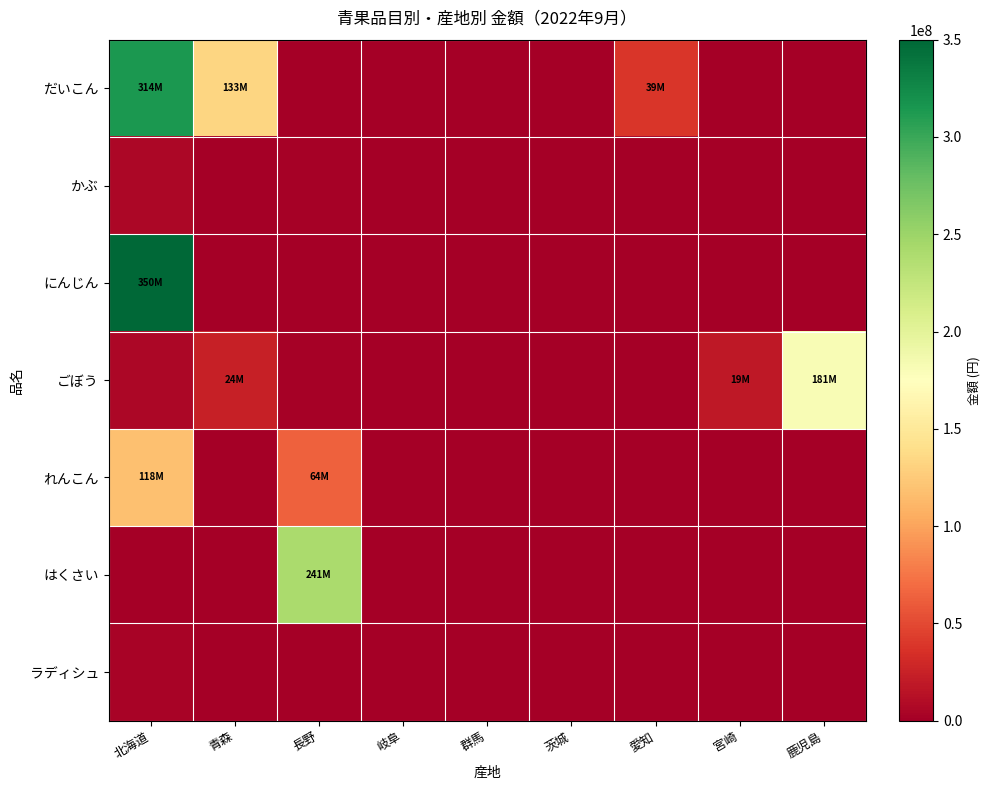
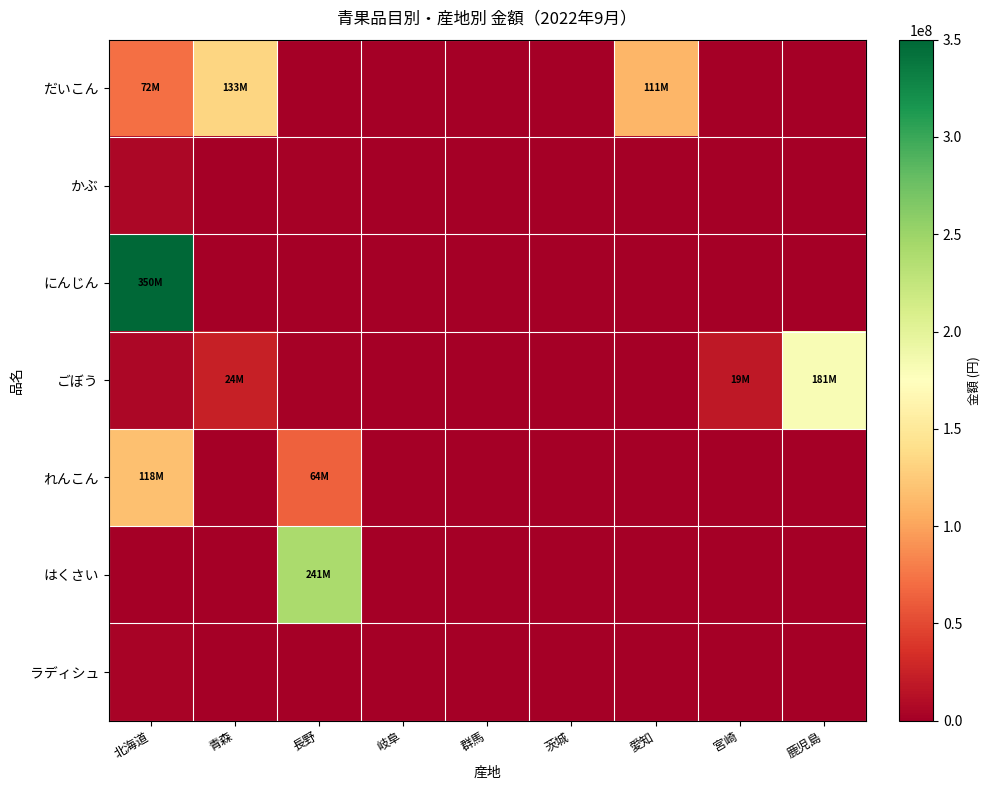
だいこん, 北海道: 314M -> 72M
だいこん, 愛知: 39M -> 111M
